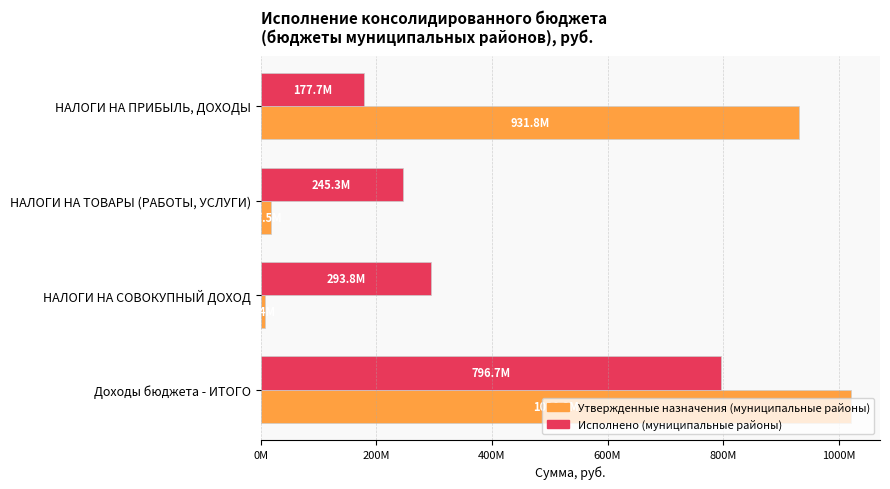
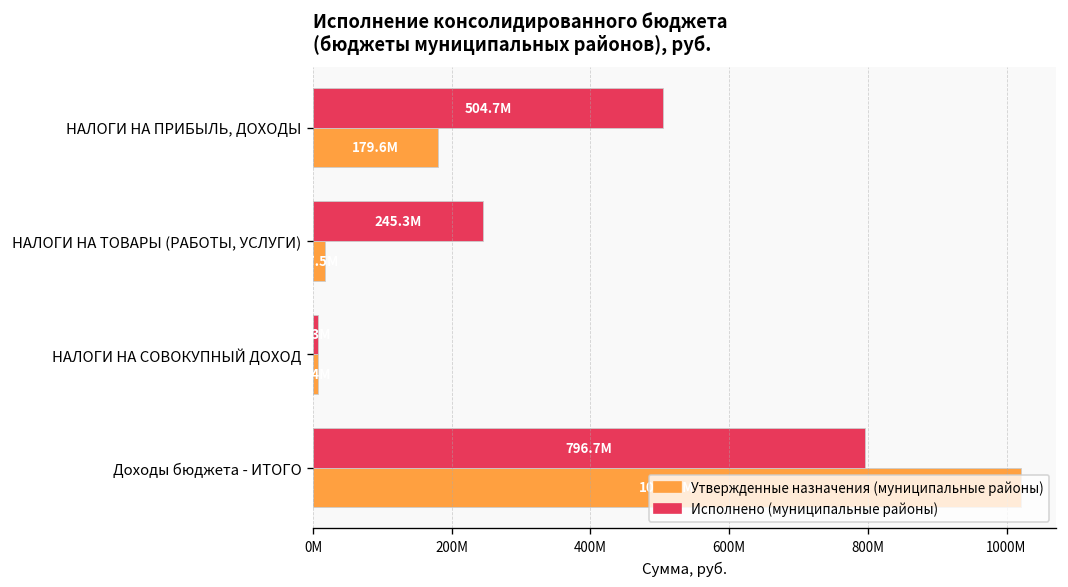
Исполнено (муниципальные районы), НАЛОГИ НА ПРИБЫЛЬ, ДОХОДЫ: 177.7M -> 504.7M
Утвержденные назначения (муниципальные районы), НАЛОГИ НА ПРИБЫЛЬ, ДОХОДЫ: 931.8M -> 179.6M
Исполнено (муниципальные районы), НАЛОГИ НА СОВОКУПНЫЙ ДОХОД: 290000000 -> 10000000
